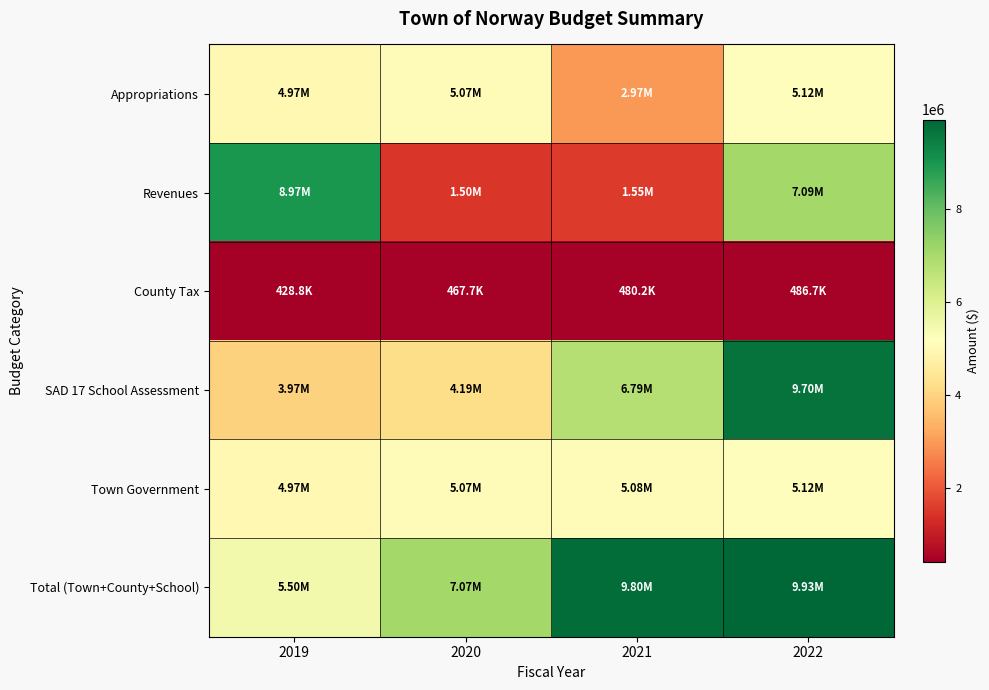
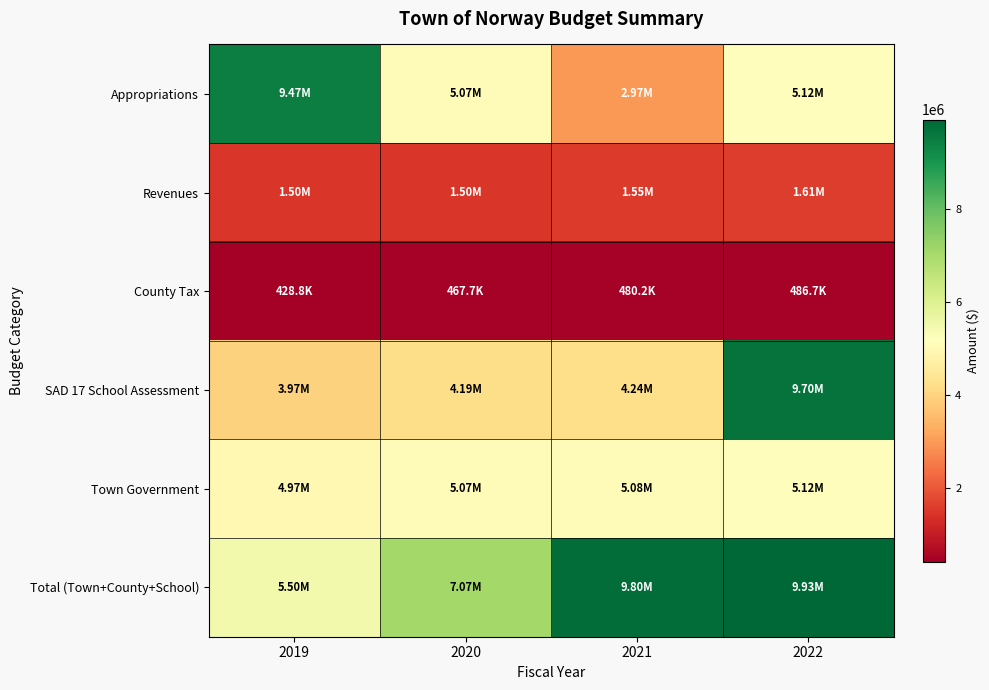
Appropriations, 2019: 4.97M -> 9.47M
Revenues, 2019: 8.97M -> 1.50M
Revenues, 2022: 7.09M -> 1.61M
SAD 17 School Assessment, 2021: 6.79M -> 4.24M
